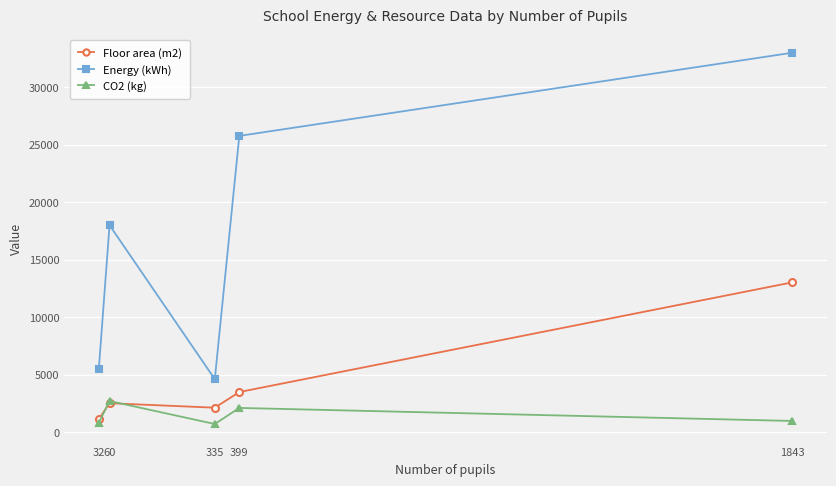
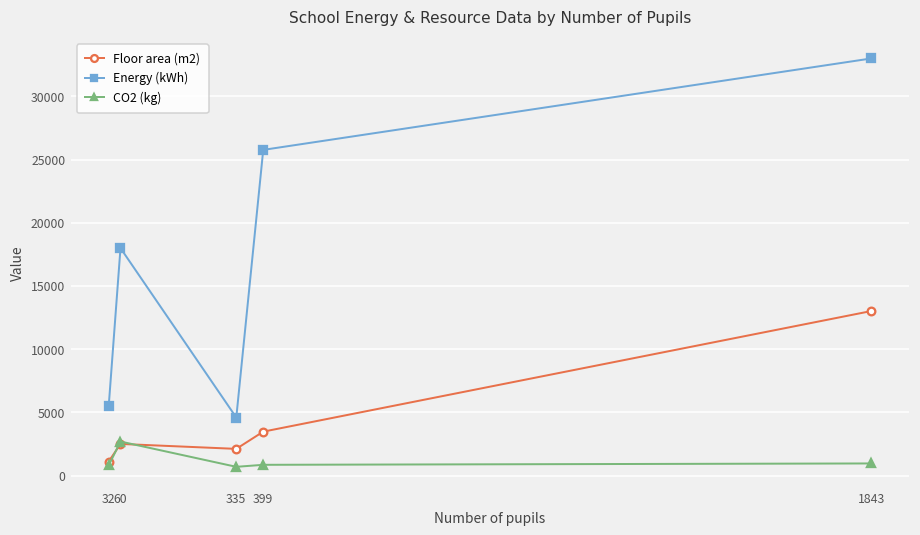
CO2 (kg), 399: 2100 -> 900
